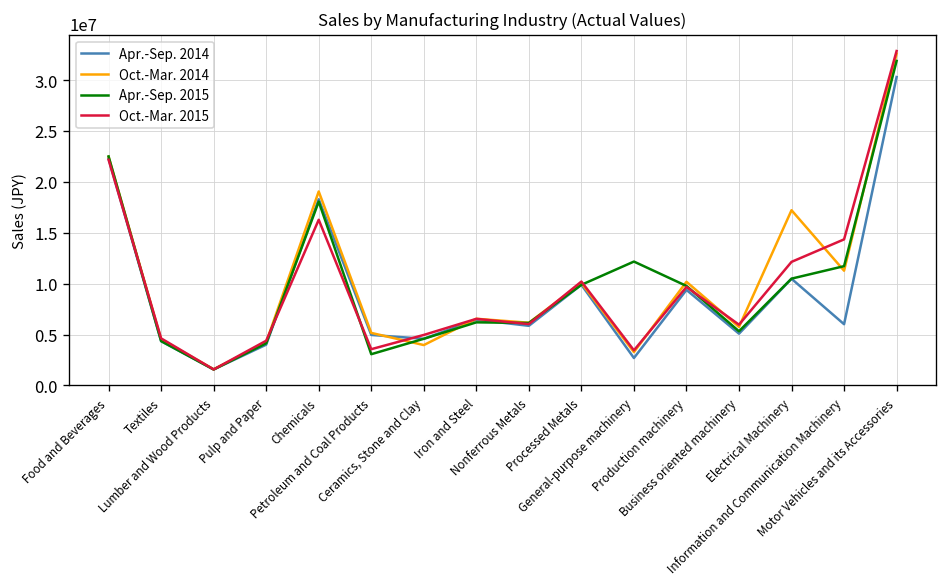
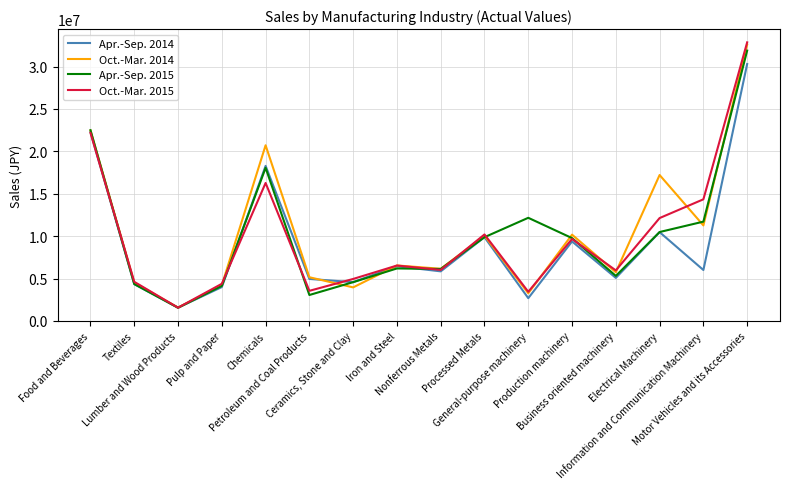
Oct.-Mar. 2014, Chemicals: 19000000 -> 21000000
